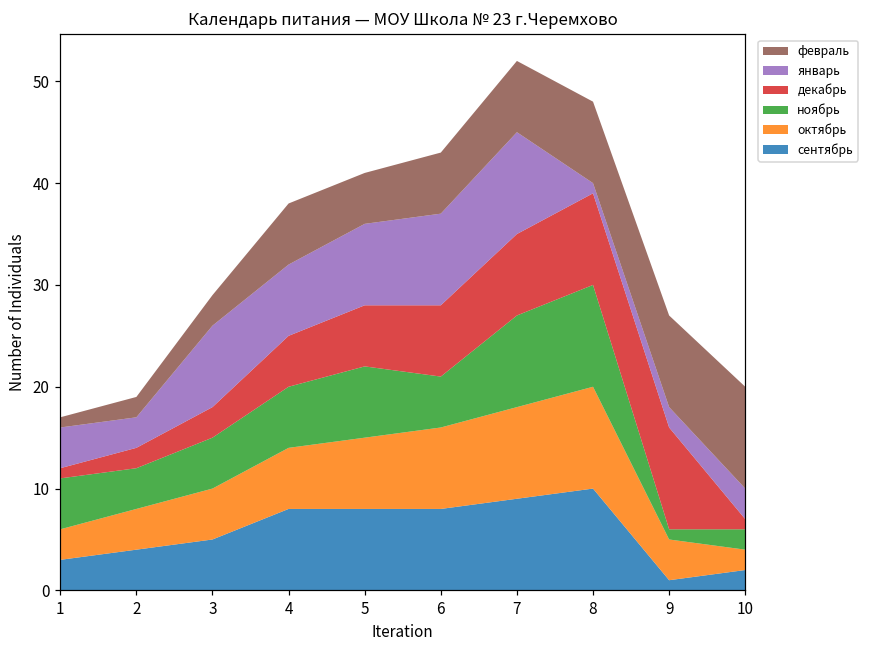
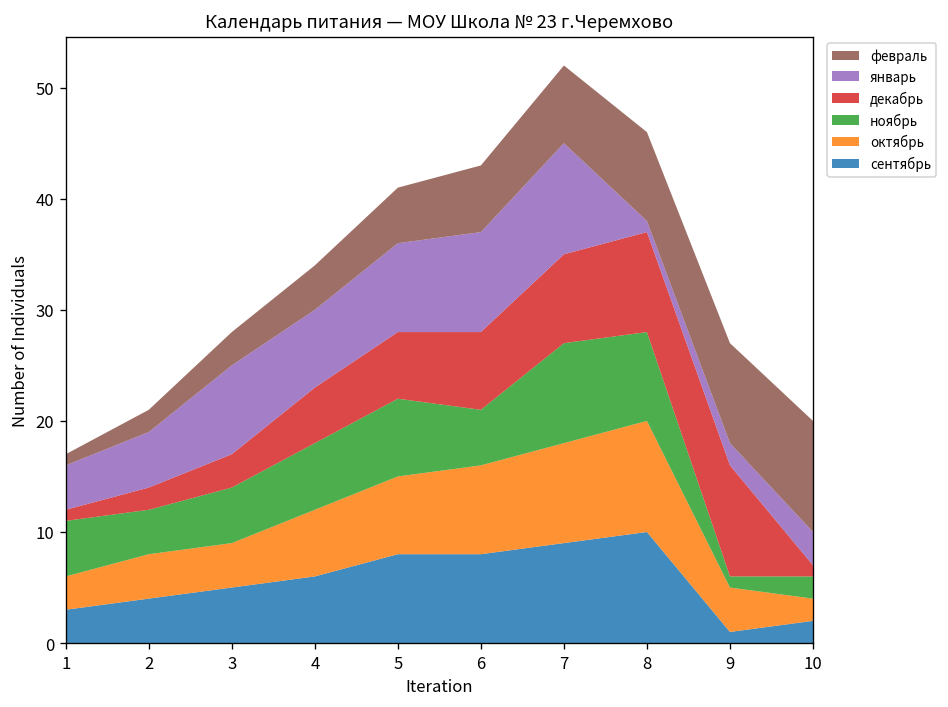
январь, 2: 3 -> 5
октябрь, 3: 5 -> 4
сентябрь, 4: 8 -> 6
февраль, 4: 6 -> 4
ноябрь, 8: 10 -> 8
